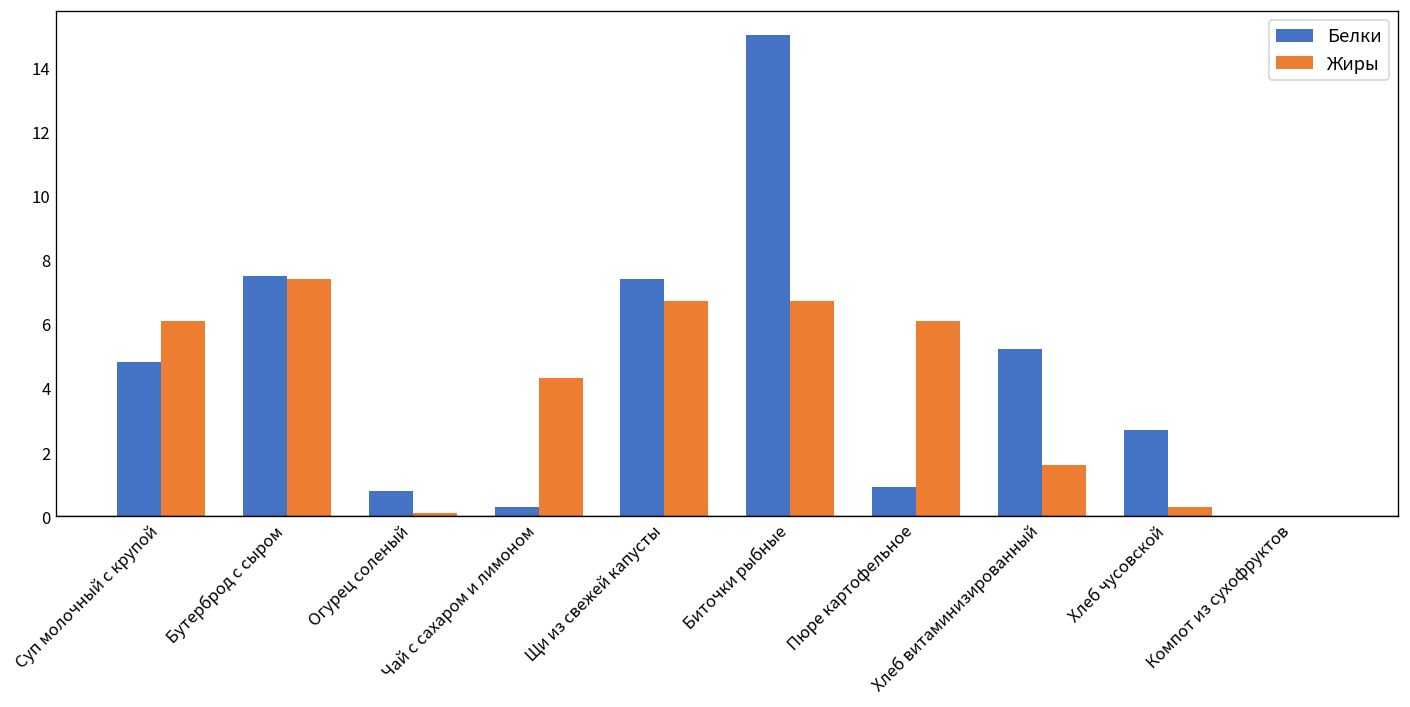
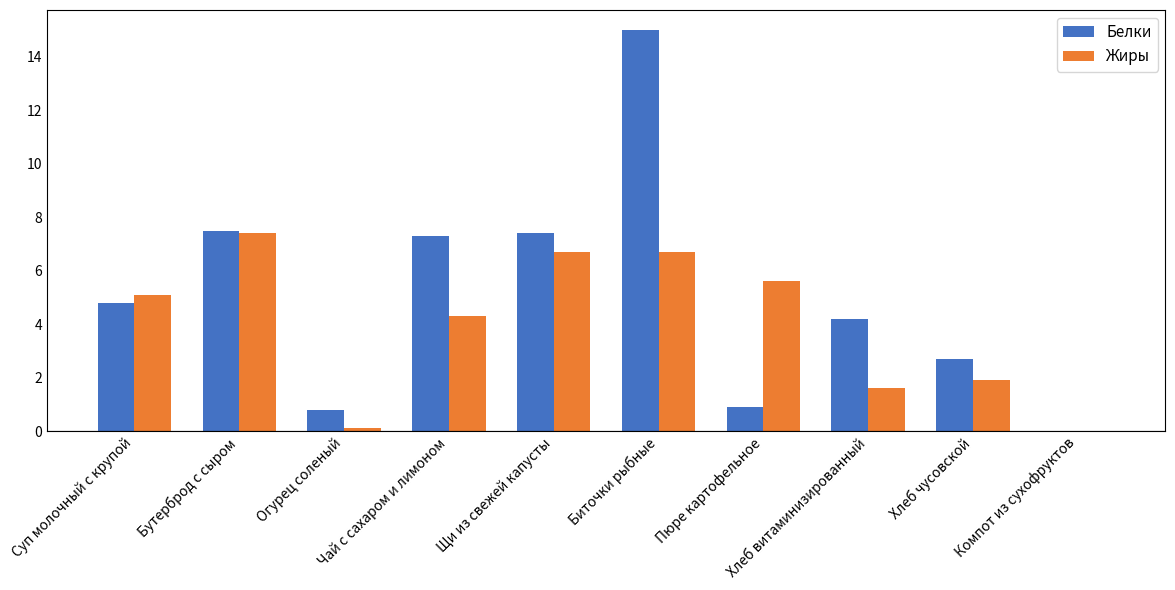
Жиры, Суп молочный с крупой: 6.1 -> 5.1
Белки, Чай с сахаром и лимоном: 0.3 -> 7.3
Жиры, Пюре картофельное: 6.1 -> 5.6
Белки, Хлеб витаминизированный: 5.2 -> 4.2
Жиры, Хлеб чусовской: 0.3 -> 1.9
